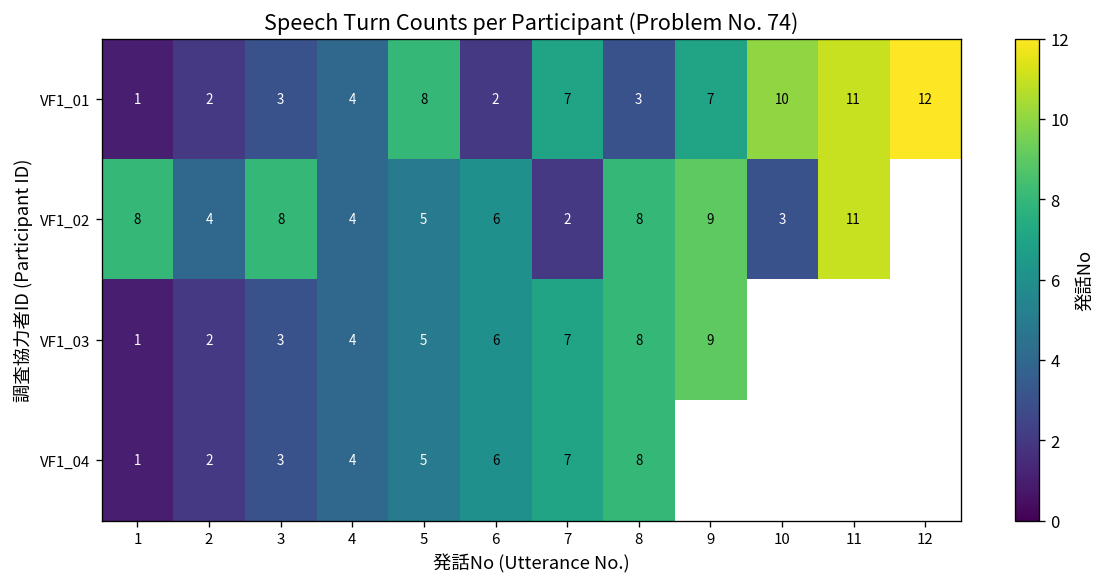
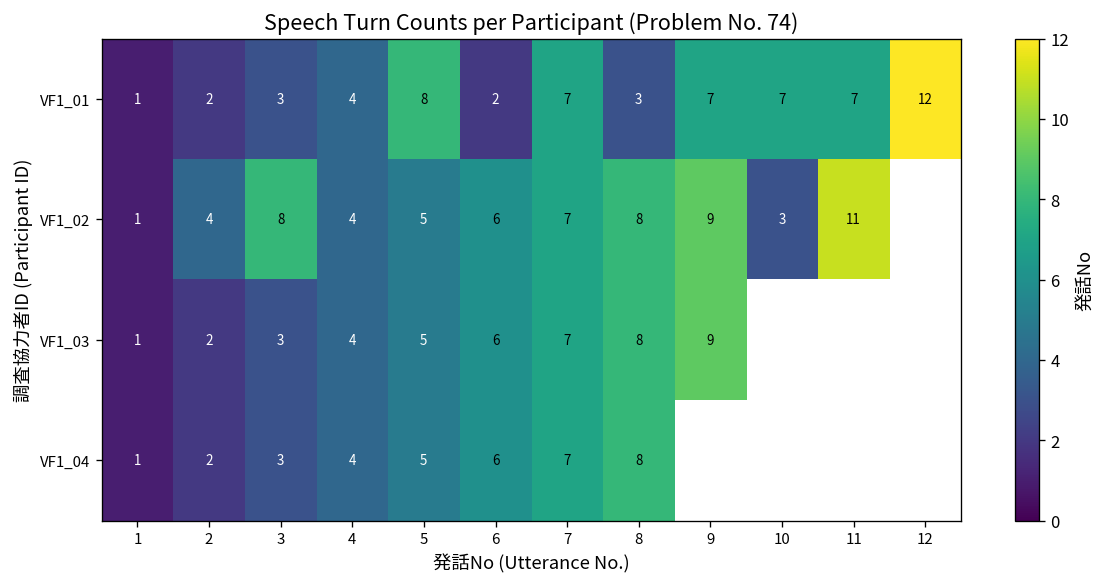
VF1_01, 10: 10 -> 7
VF1_01, 11: 11 -> 7
VF1_02, 1: 8 -> 1
VF1_02, 7: 2 -> 7
